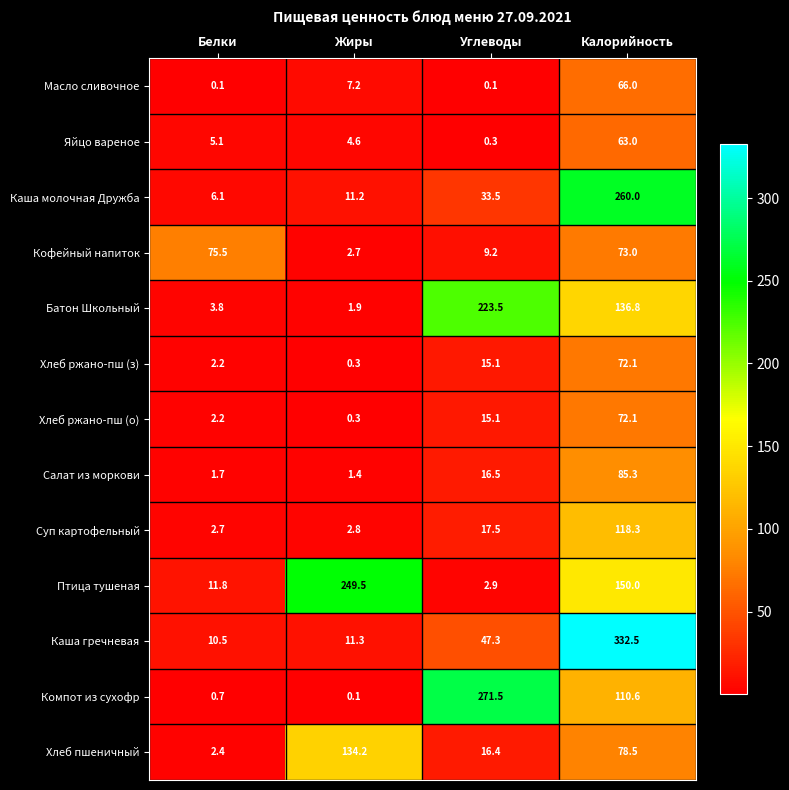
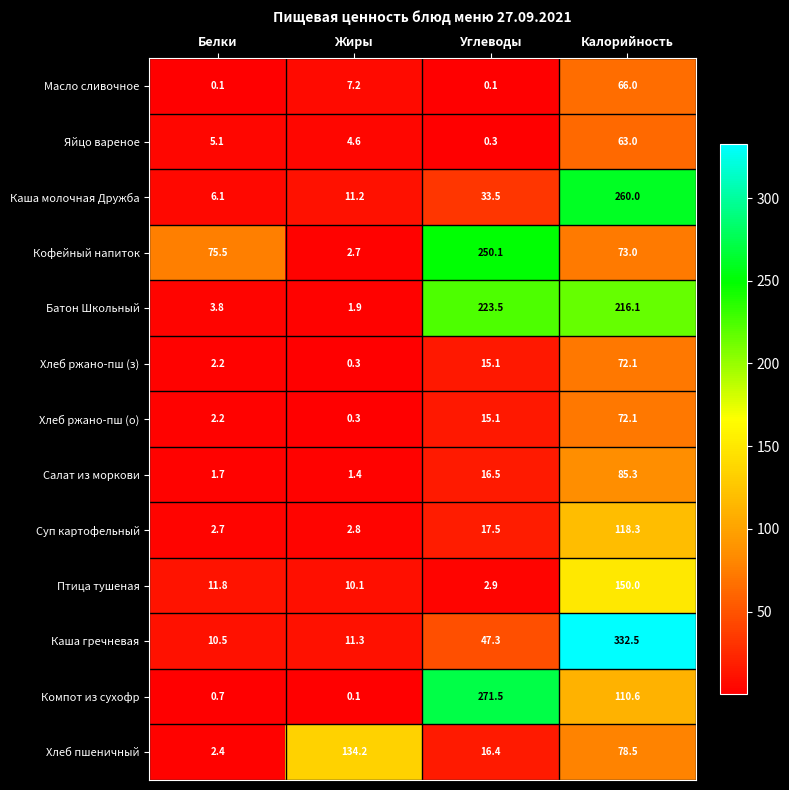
Кофейный напиток, Углеводы: 9.2 -> 250.1
Батон Школьный, Калорийность: 136.8 -> 216.1
Птица тушеная, Жиры: 249.5 -> 10.1
